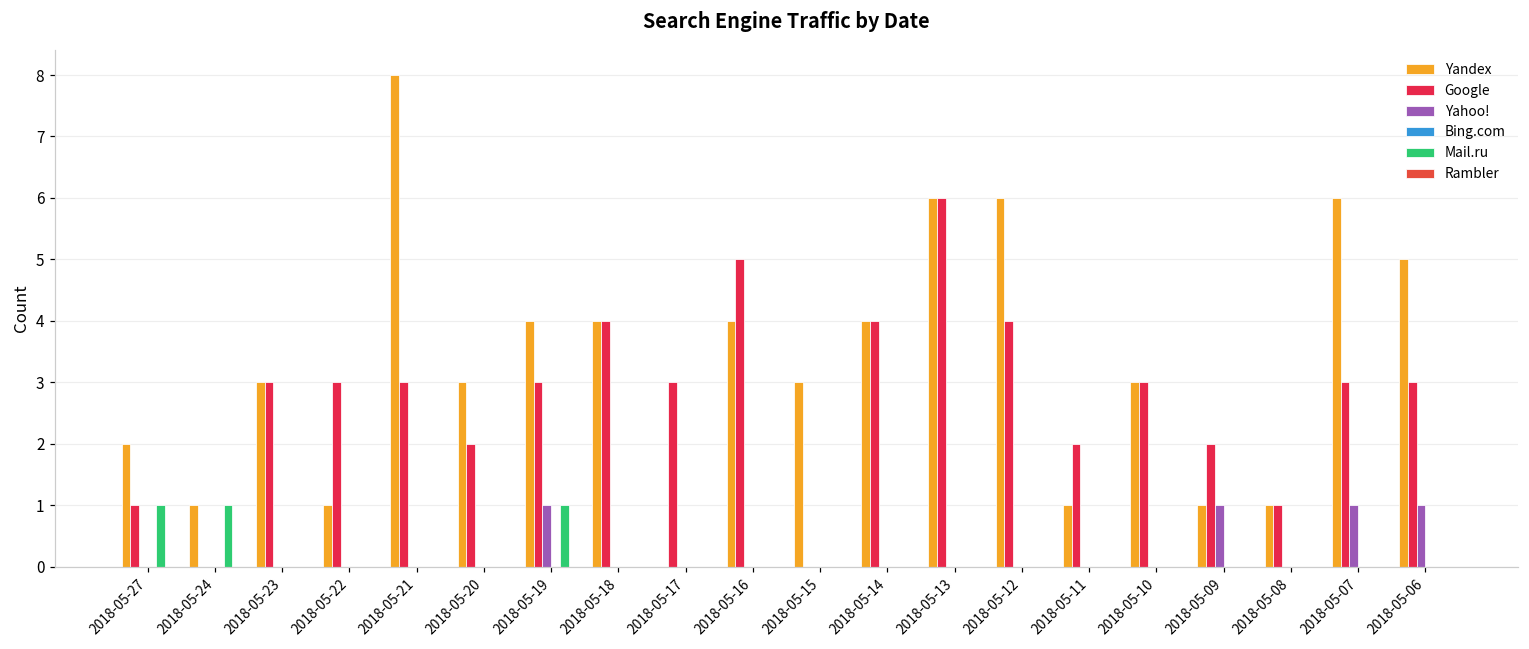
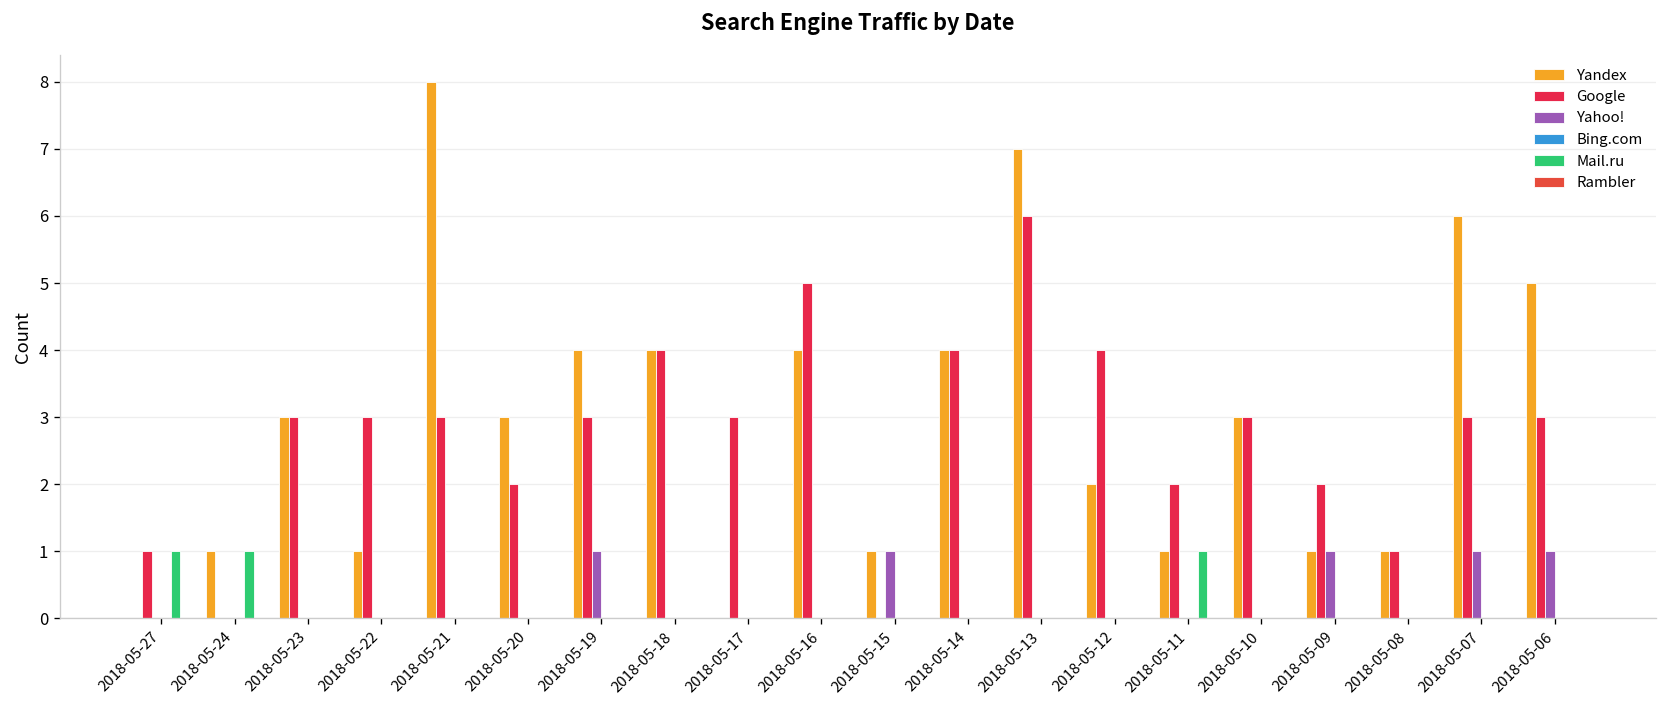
Yandex, 2018-05-27: 2 -> 0
Mail.ru, 2018-05-19: 1 -> 0
Yandex, 2018-05-15: 3 -> 1
Yahoo!, 2018-05-15: 0 -> 1
Yandex, 2018-05-13: 6 -> 7
Yandex, 2018-05-12: 6 -> 2
Mail.ru, 2018-05-11: 0 -> 1
